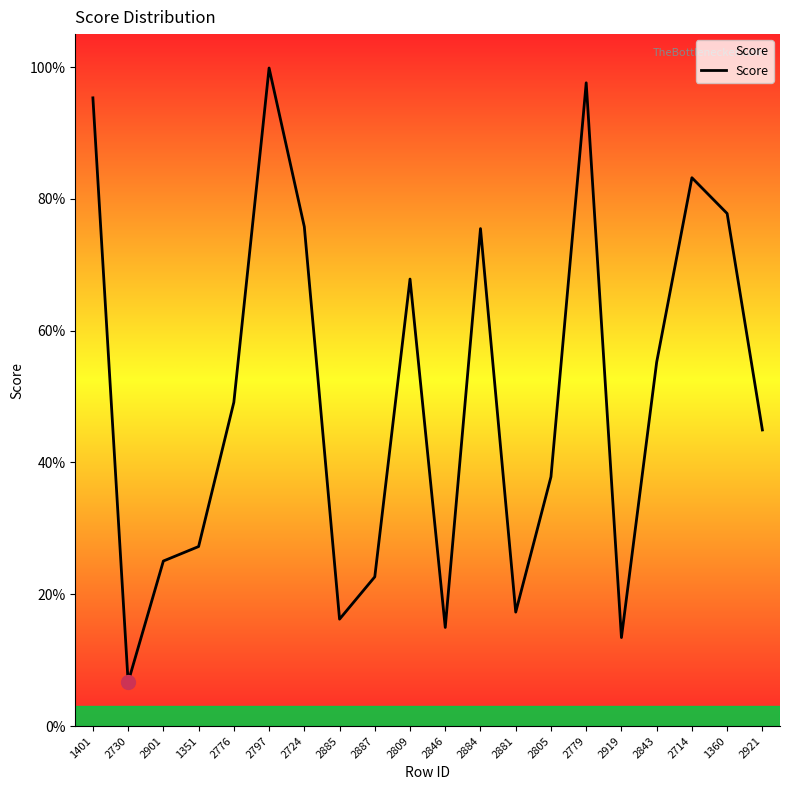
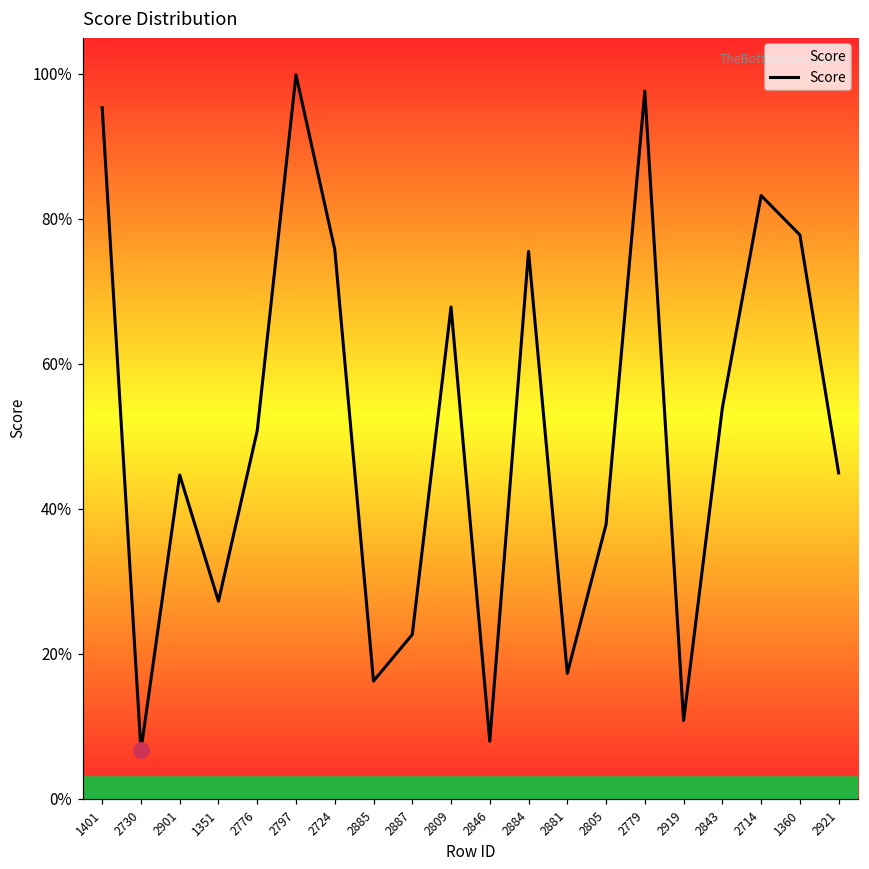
Score, 2901: 25% -> 45%
Score, 2776: 49% -> 51%
Score, 2846: 15% -> 8%
Score, 2919: 13% -> 11%
Score, 2843: 55% -> 54%
